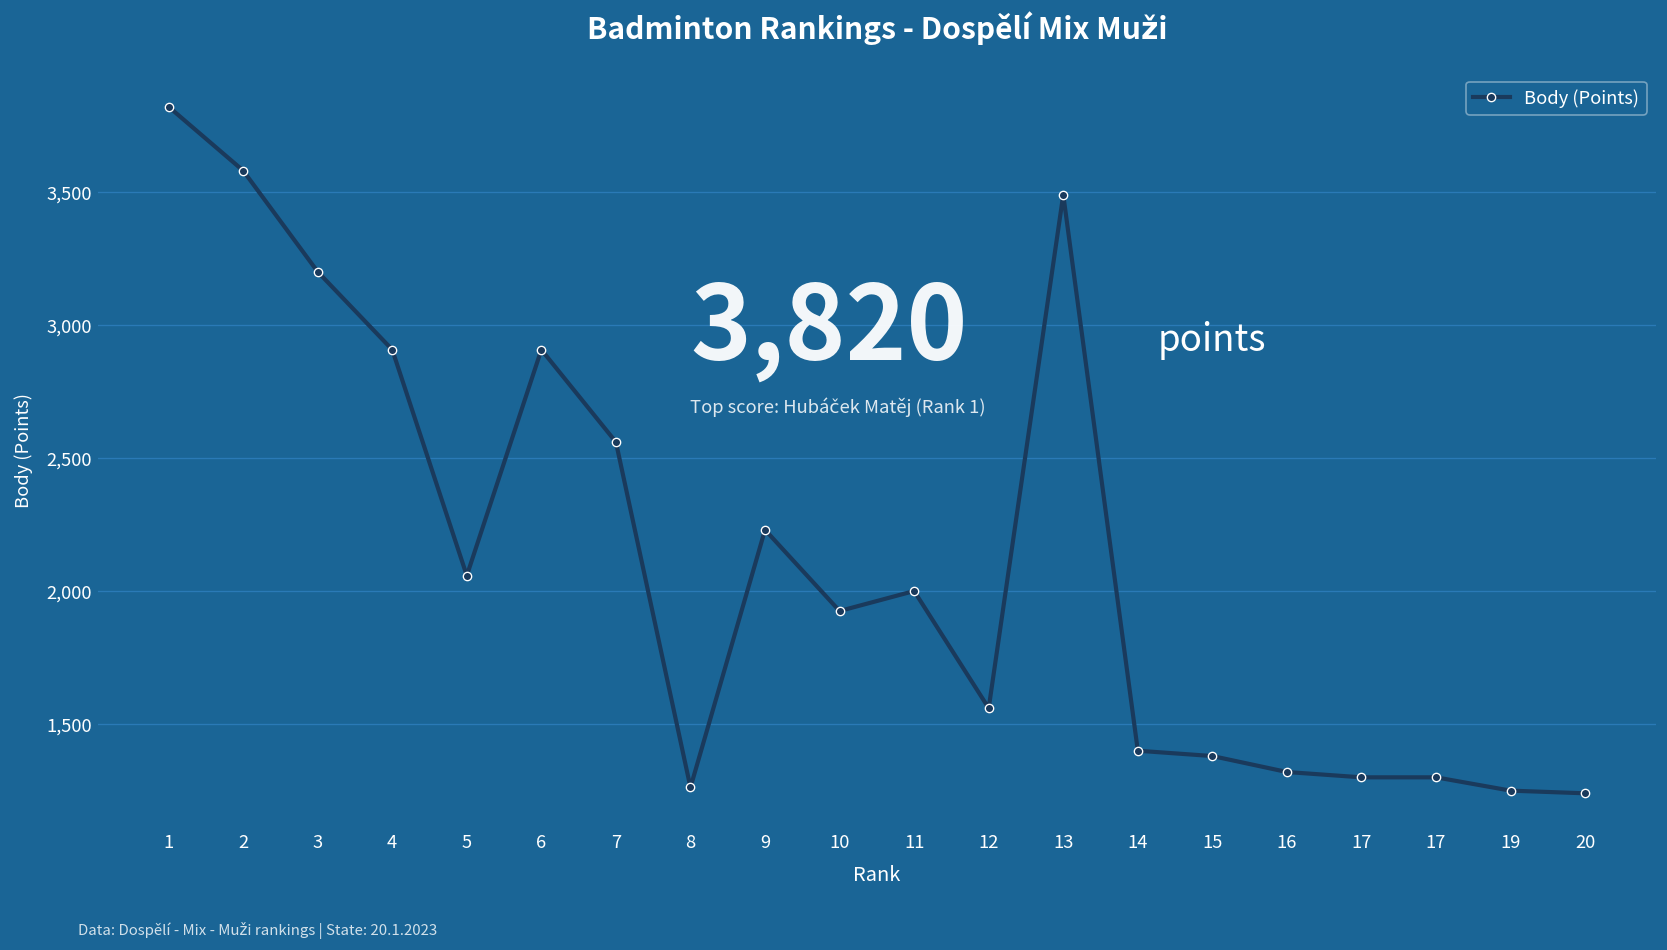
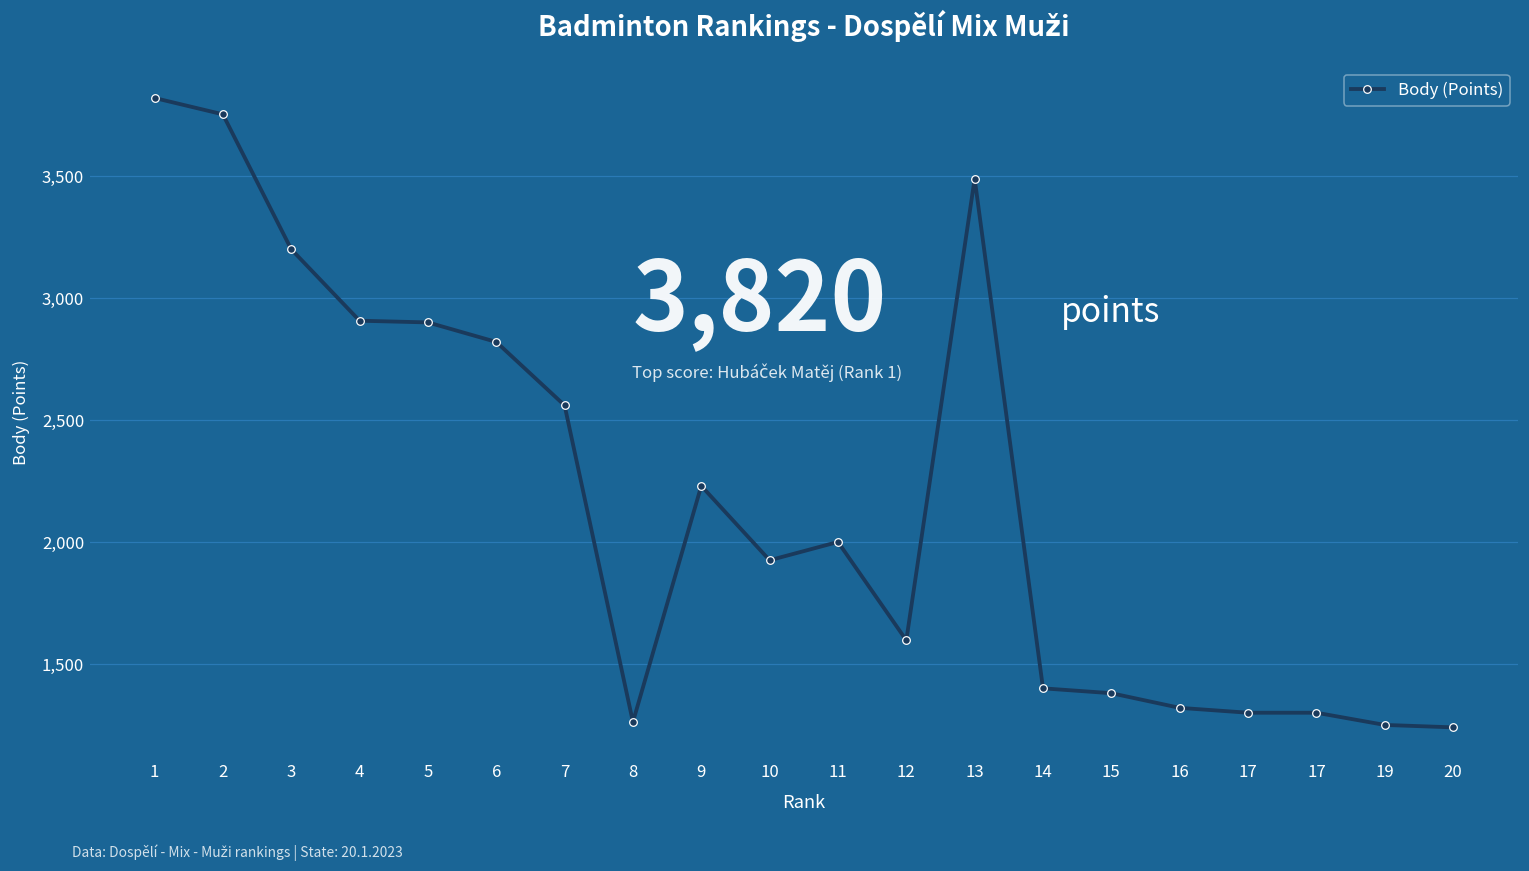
2: 3,580 -> 3,750
5: 2,060 -> 2,900
6: 2,910 -> 2,820
12: 1,560 -> 1,600
